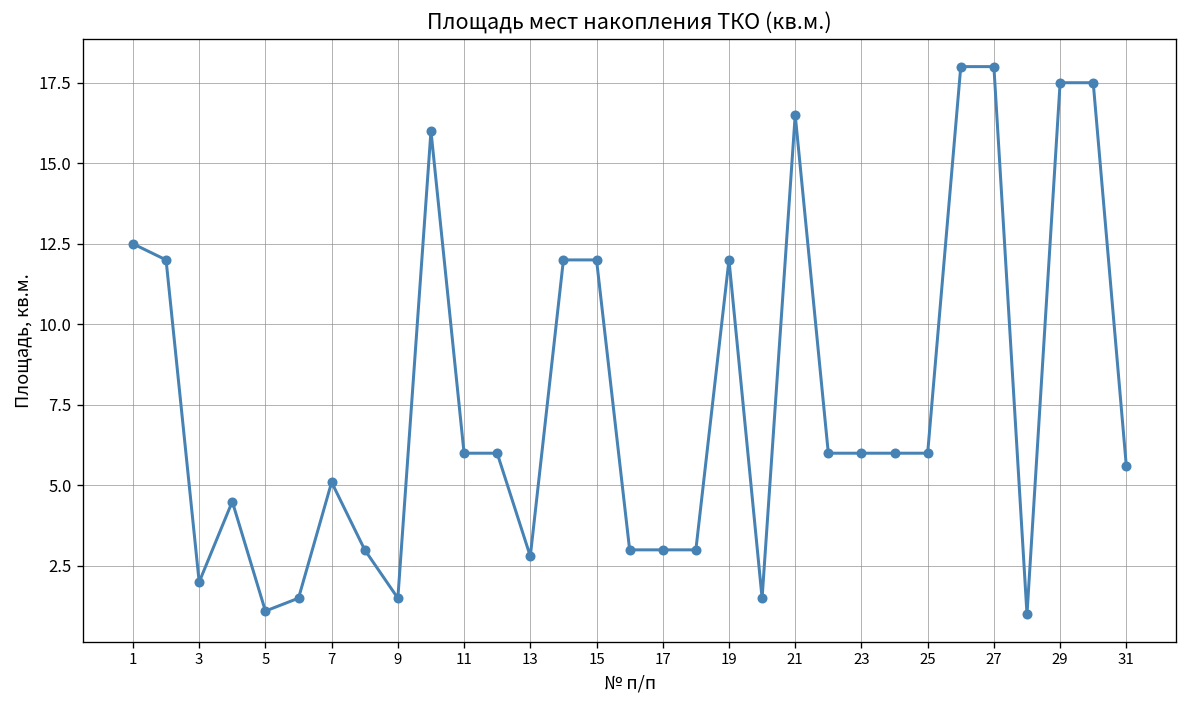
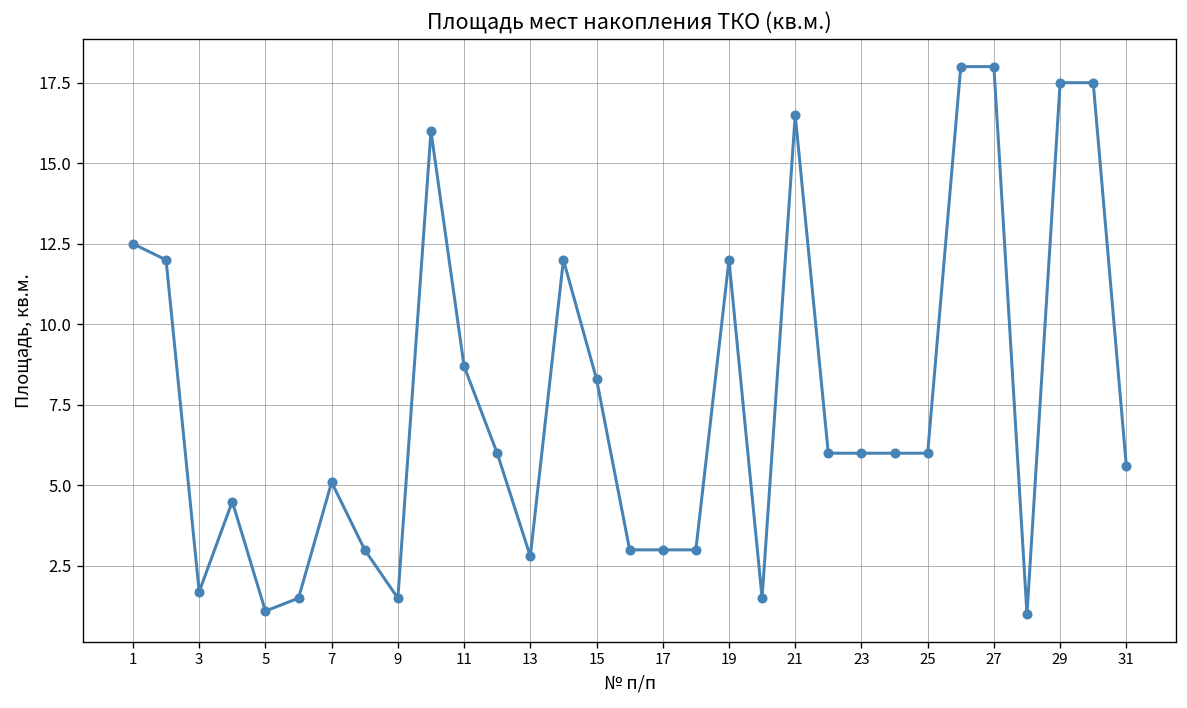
3: 2.0 -> 1.7
11: 6.0 -> 8.7
15: 12.0 -> 8.3
